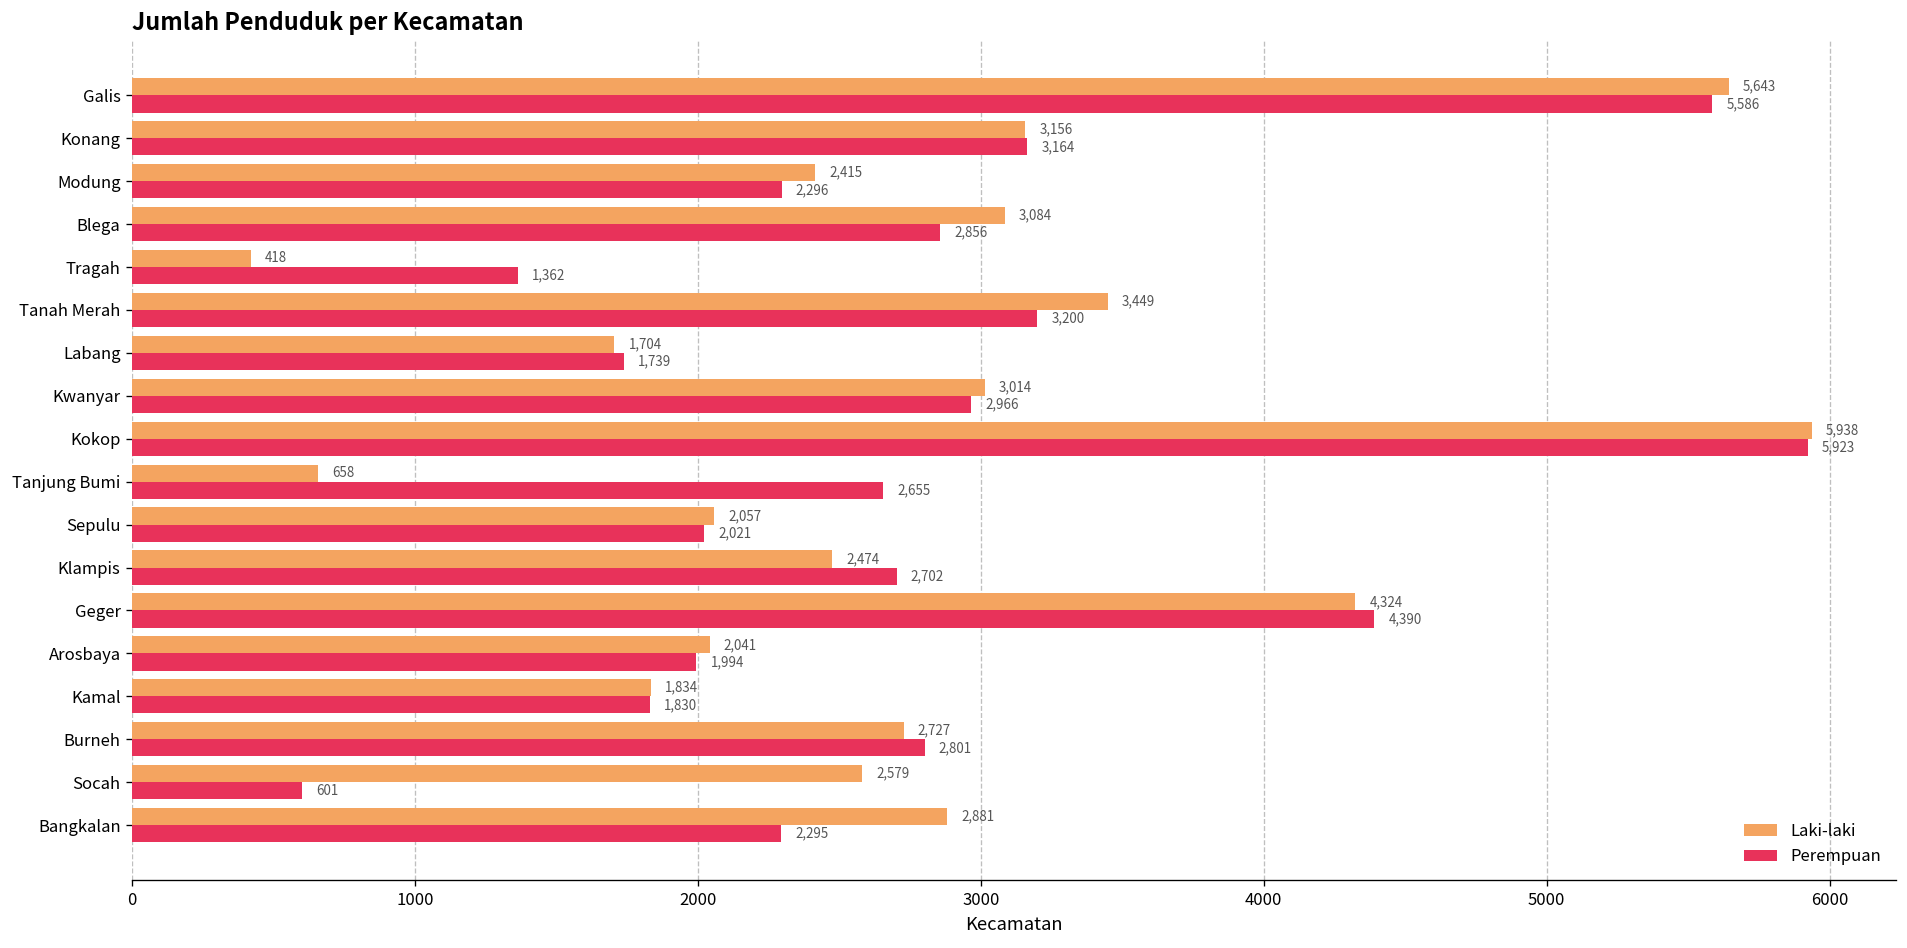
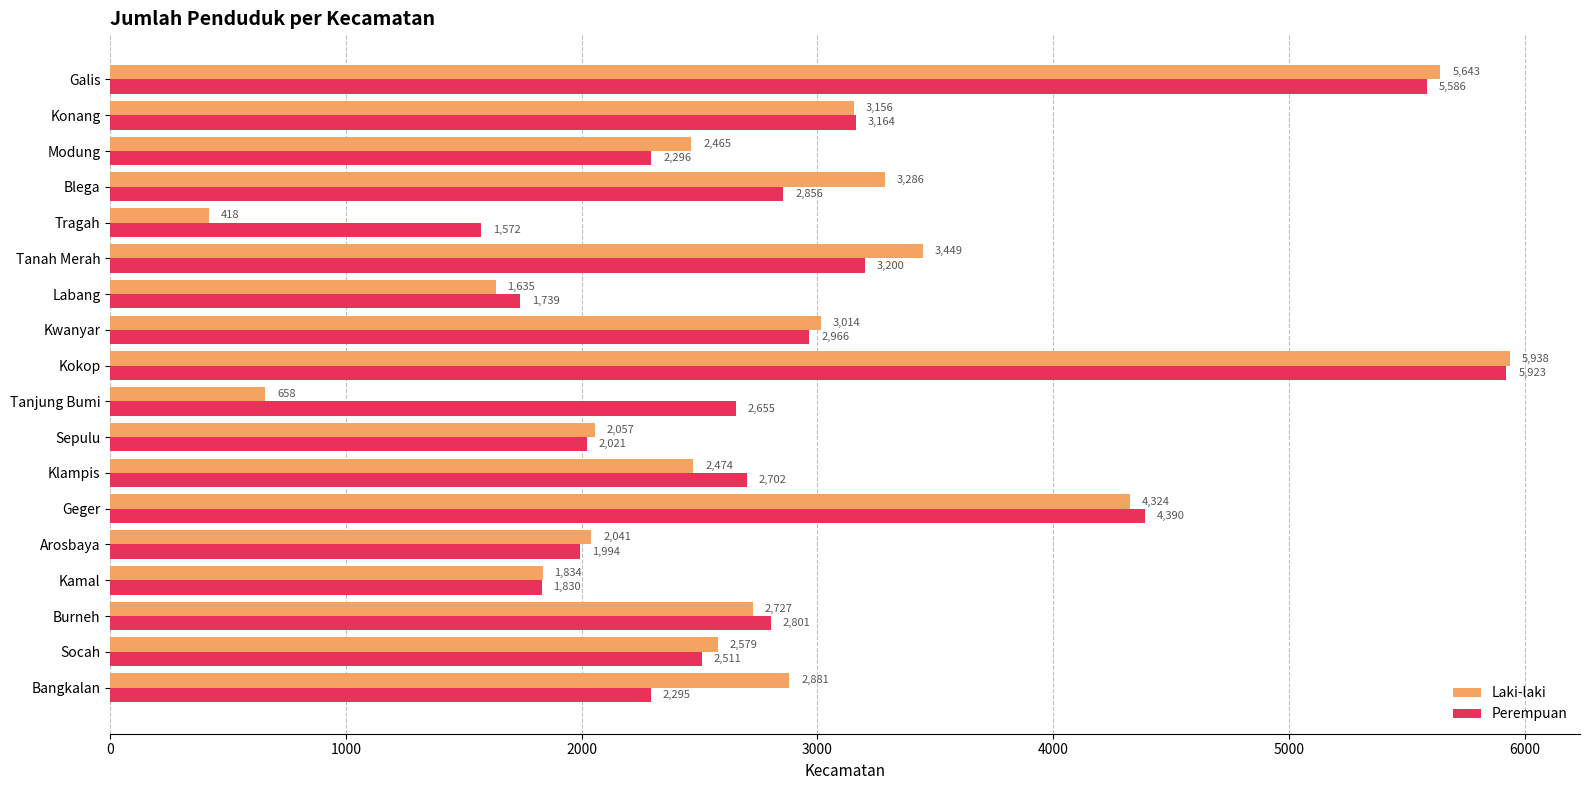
Laki-laki, Modung: 2,415 -> 2,465
Laki-laki, Blega: 3,084 -> 3,286
Perempuan, Tragah: 1,362 -> 1,572
Laki-laki, Labang: 1,704 -> 1,635
Perempuan, Socah: 601 -> 2,511
